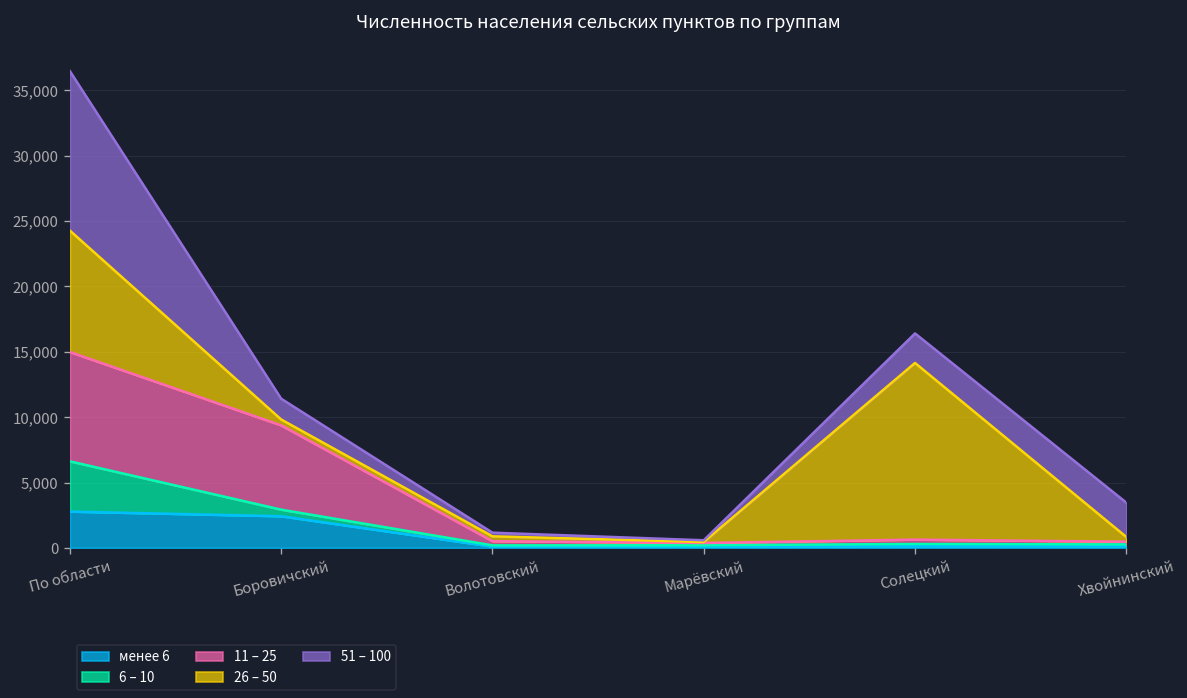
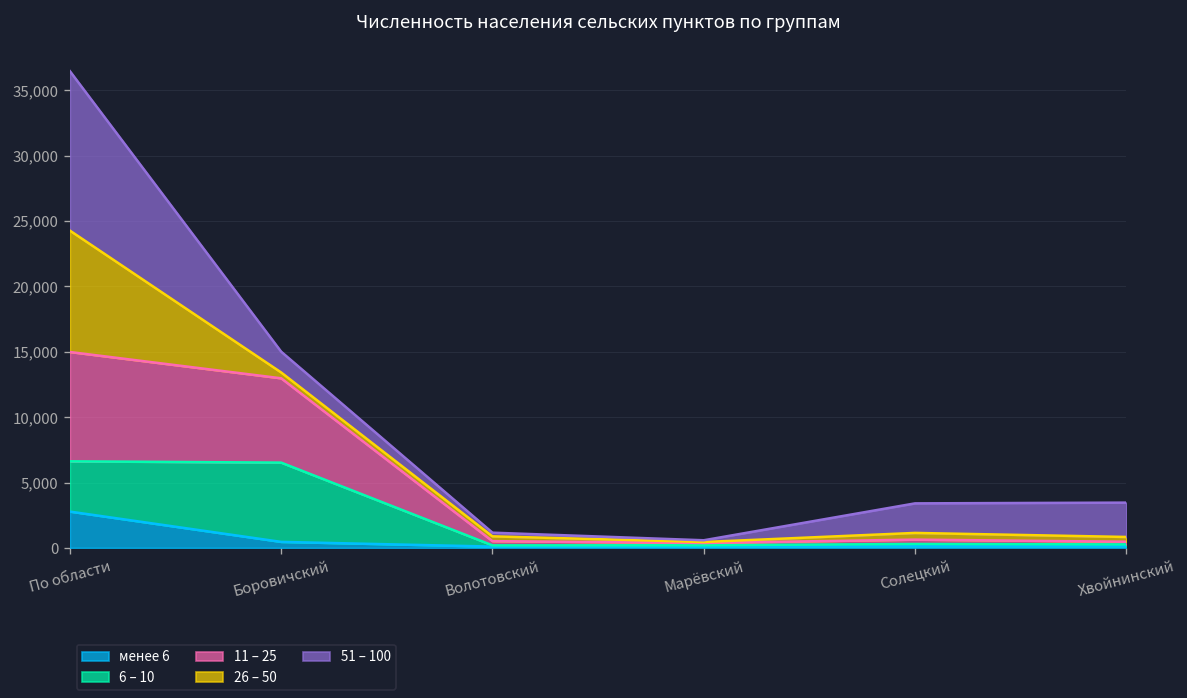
менее 6, Боровичский: 2,400 -> 500
6 – 10, Боровичский: 500 -> 6,100
26 – 50, Солецкий: 13,500 -> 500
